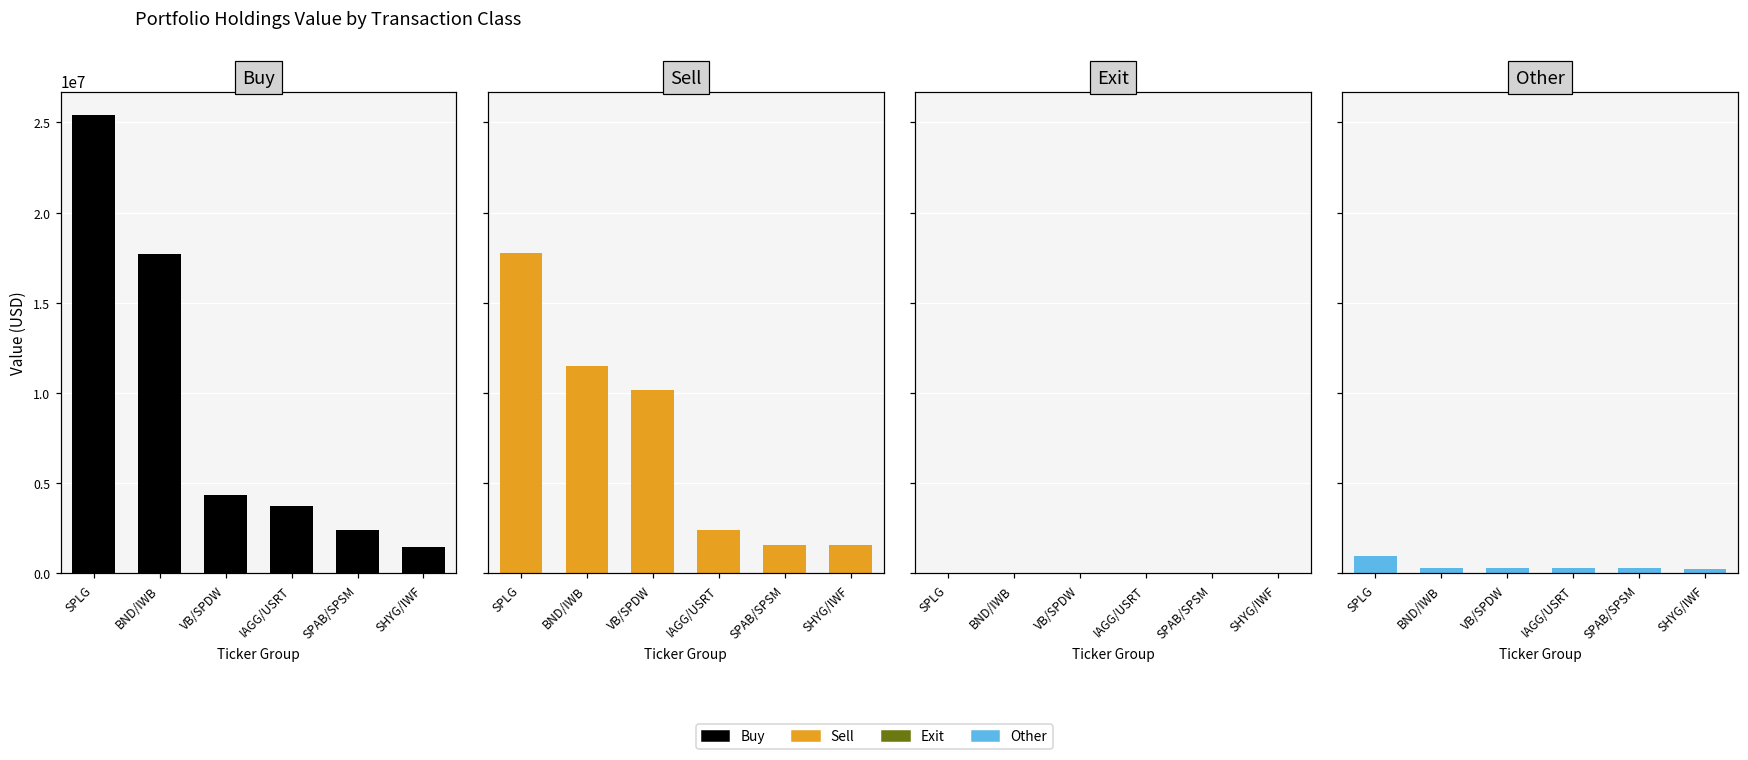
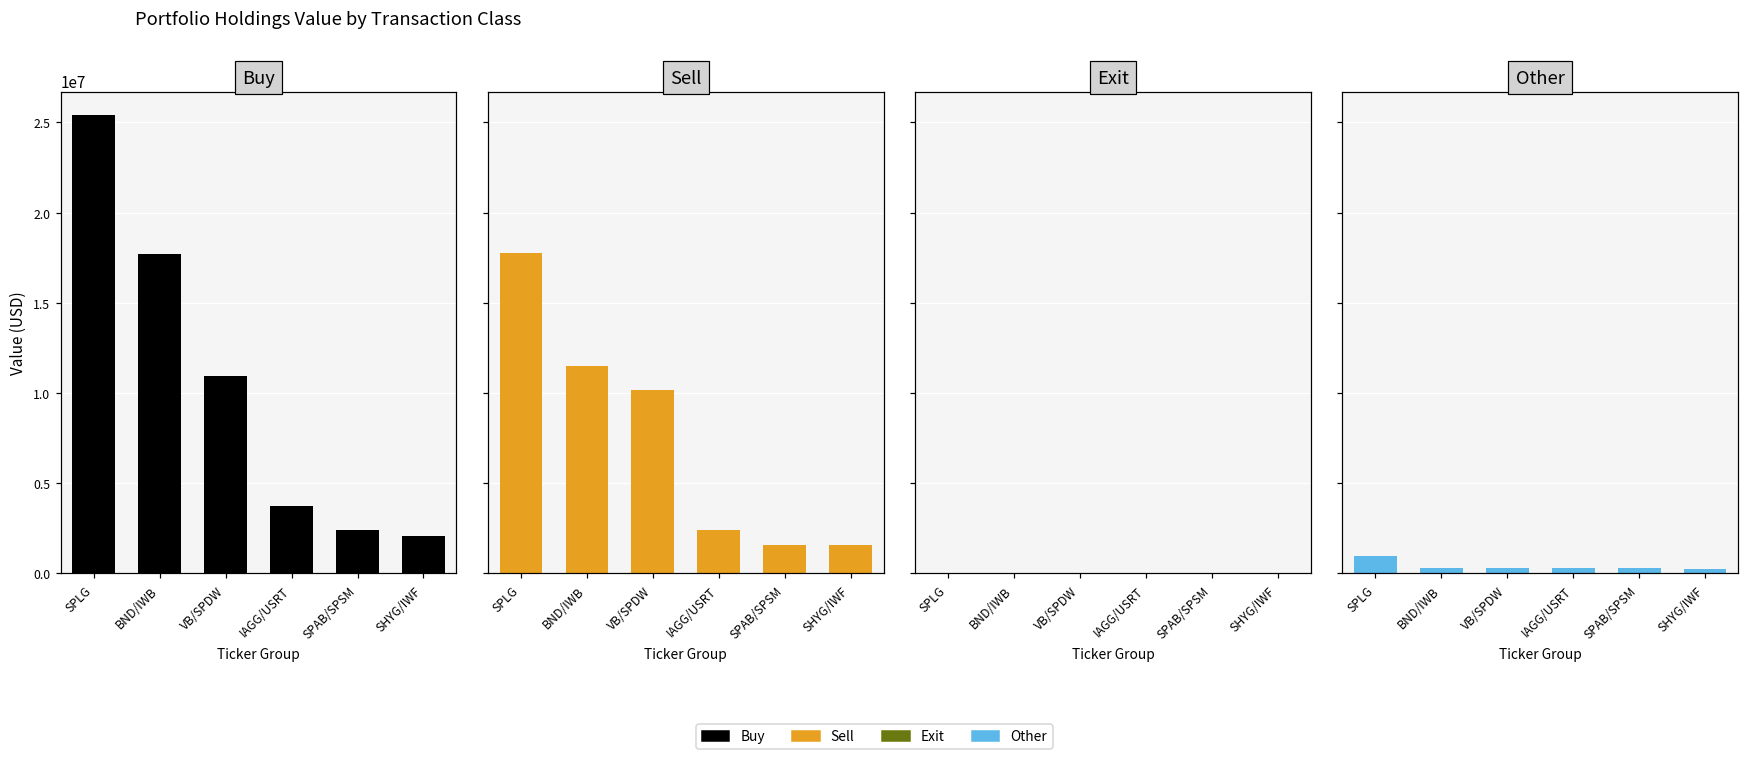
Buy, VB/SPDW: 4300000 -> 10900000
Buy, SHYG/IWF: 1500000 -> 2100000
